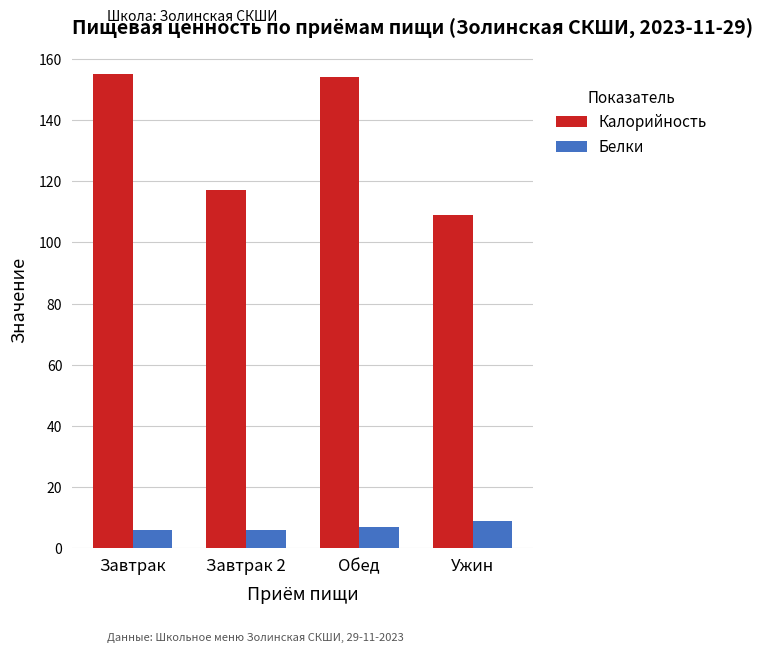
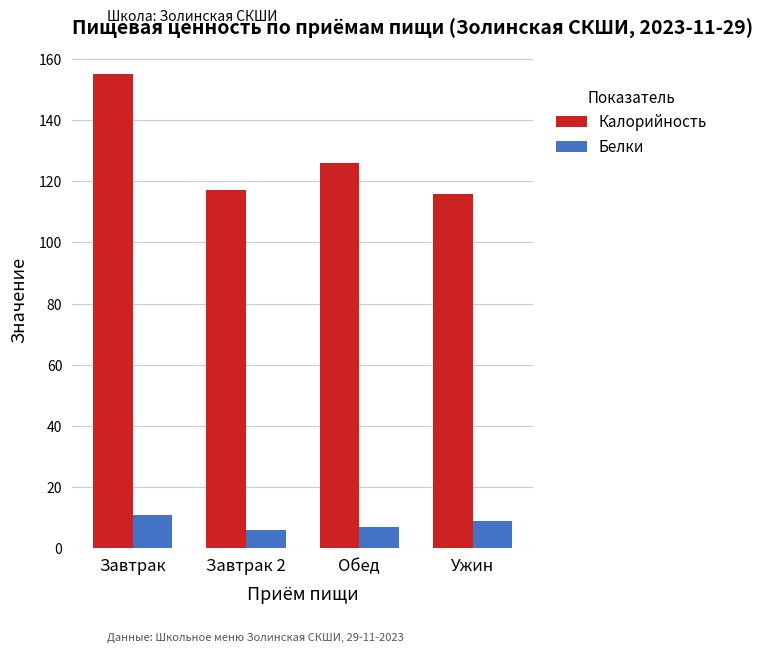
Белки, Завтрак: 6 -> 11
Калорийность, Обед: 154 -> 126
Калорийность, Ужин: 109 -> 116
